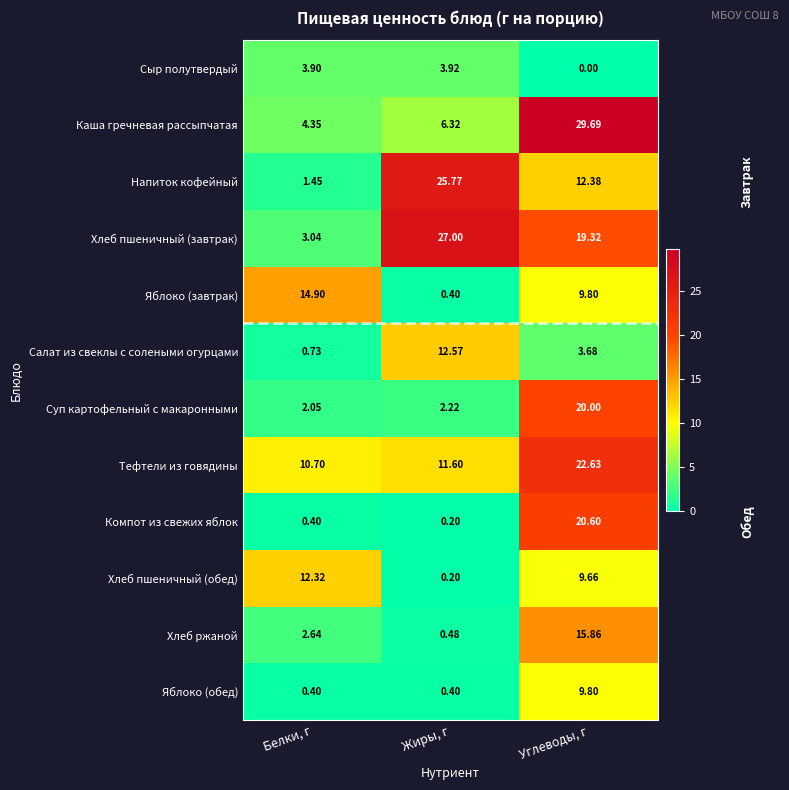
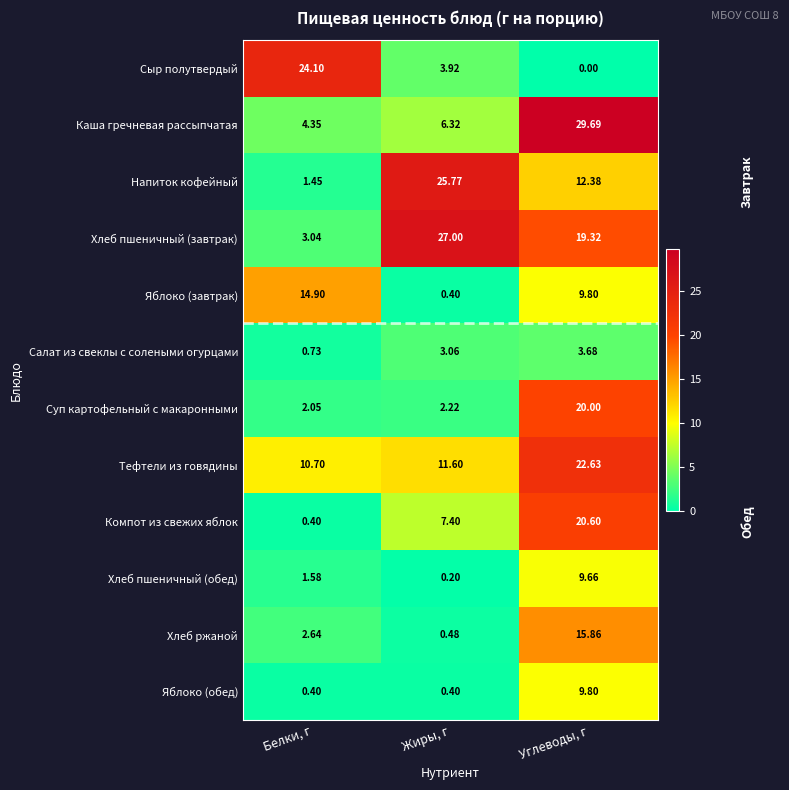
Сыр полутвердый, Белки, г: 3.90 -> 24.10
Салат из свеклы с солеными огурцами, Жиры, г: 12.57 -> 3.06
Компот из свежих яблок, Жиры, г: 0.20 -> 7.40
Хлеб пшеничный (обед), Белки, г: 12.32 -> 1.58
